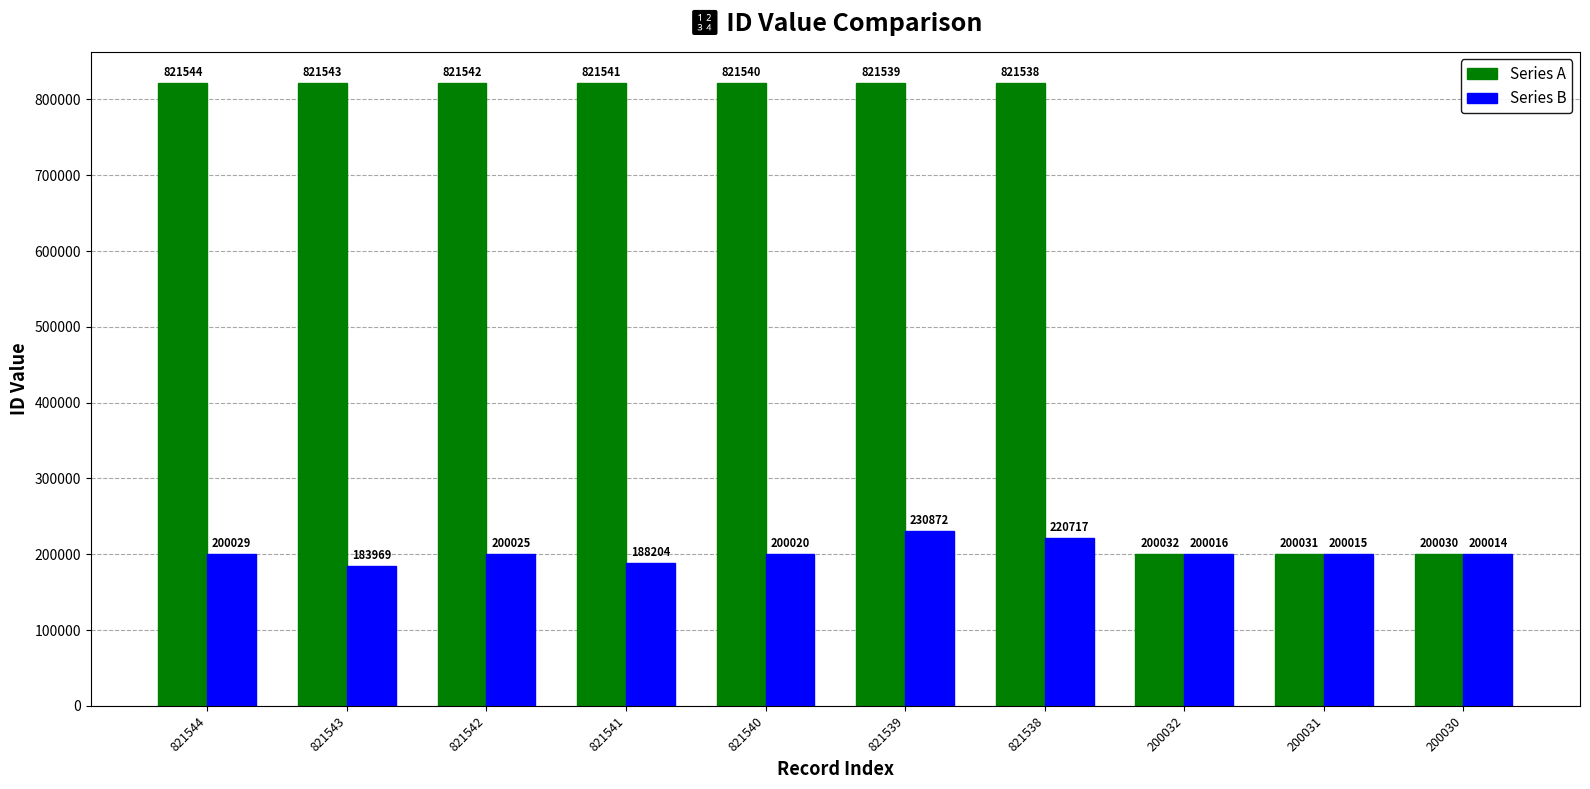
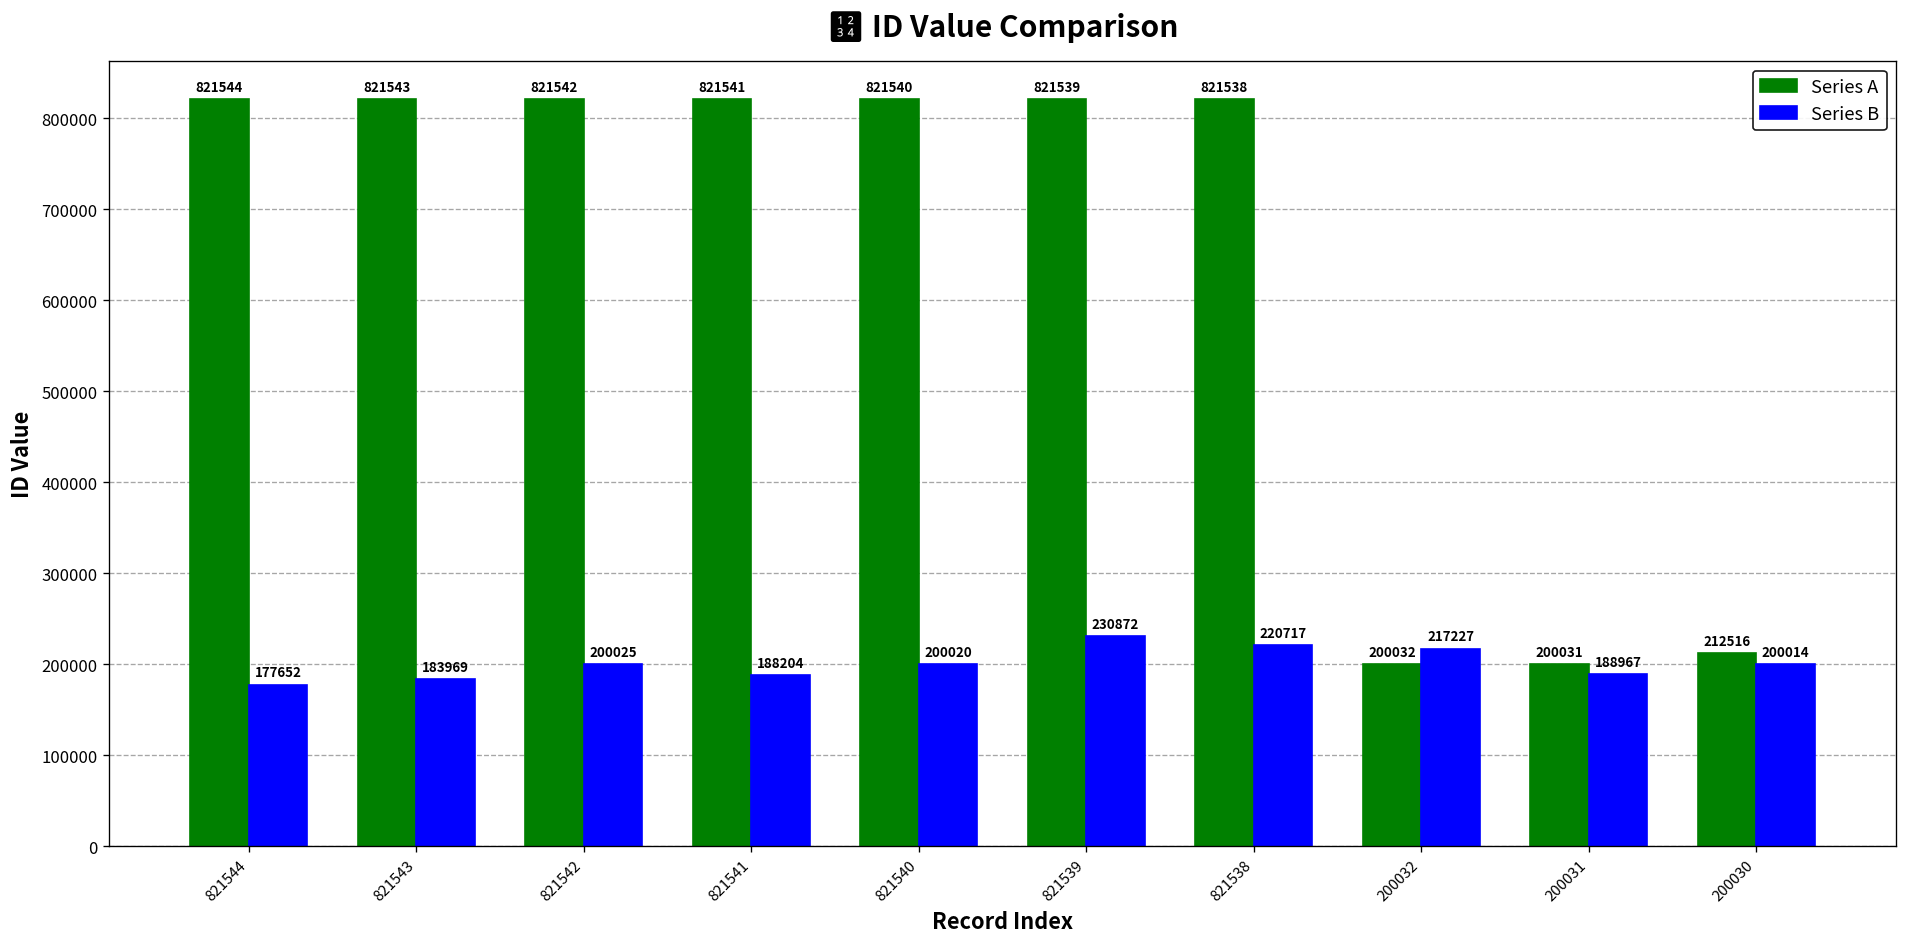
Series B, 821544: 200029 -> 177652
Series B, 200032: 200016 -> 217227
Series B, 200031: 200015 -> 188967
Series A, 200030: 200030 -> 212516
